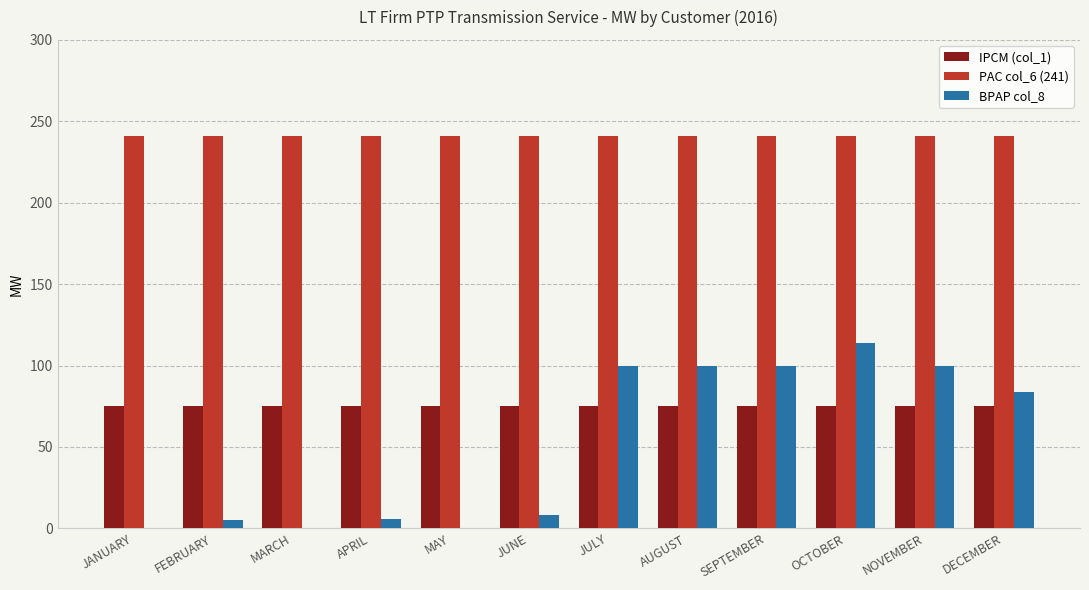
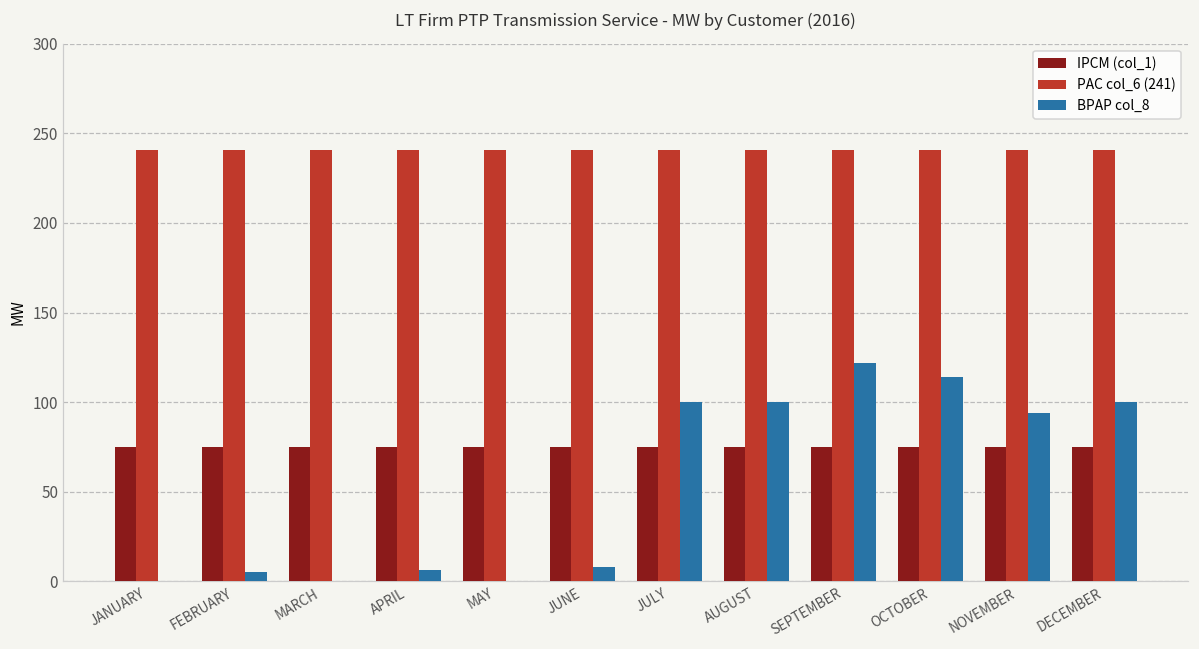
BPAP col_8, SEPTEMBER: 100 -> 122
BPAP col_8, NOVEMBER: 100 -> 94
BPAP col_8, DECEMBER: 84 -> 100
